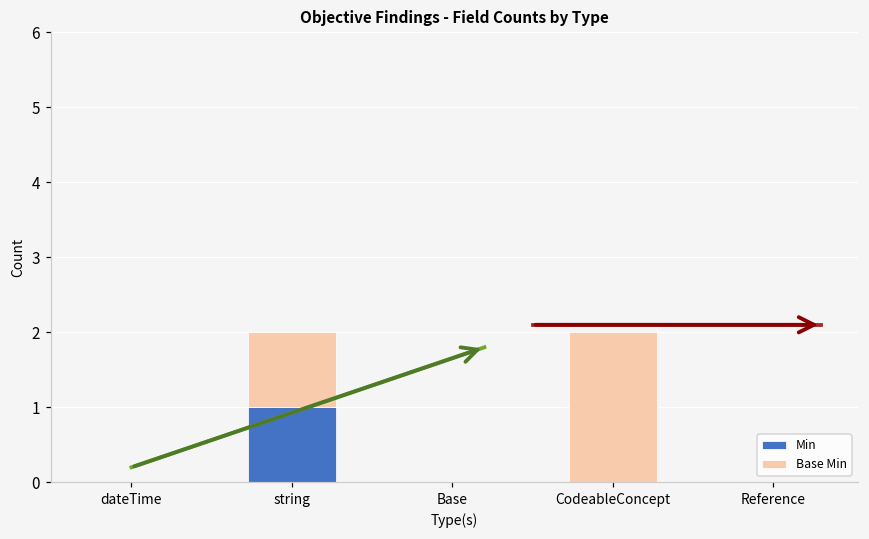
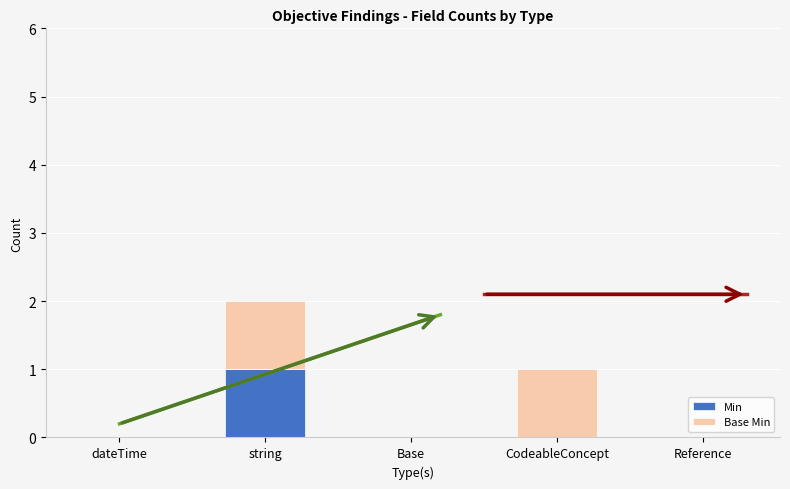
Base Min, CodeableConcept: 2 -> 1
